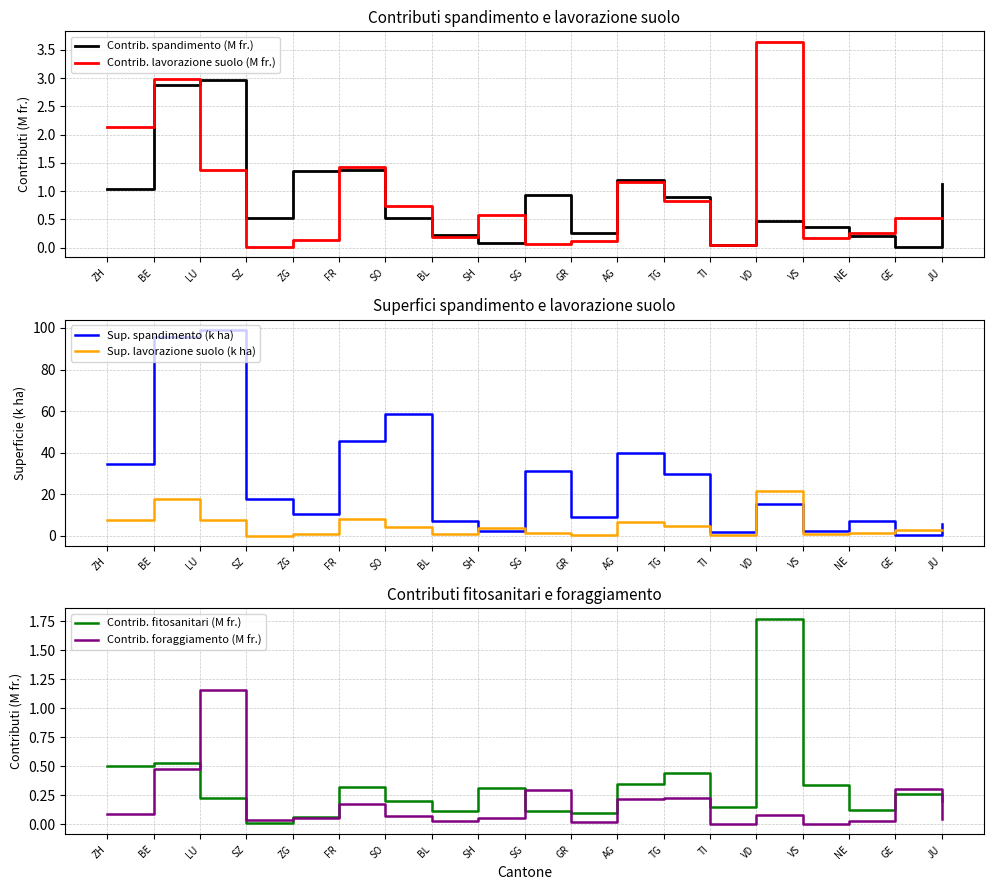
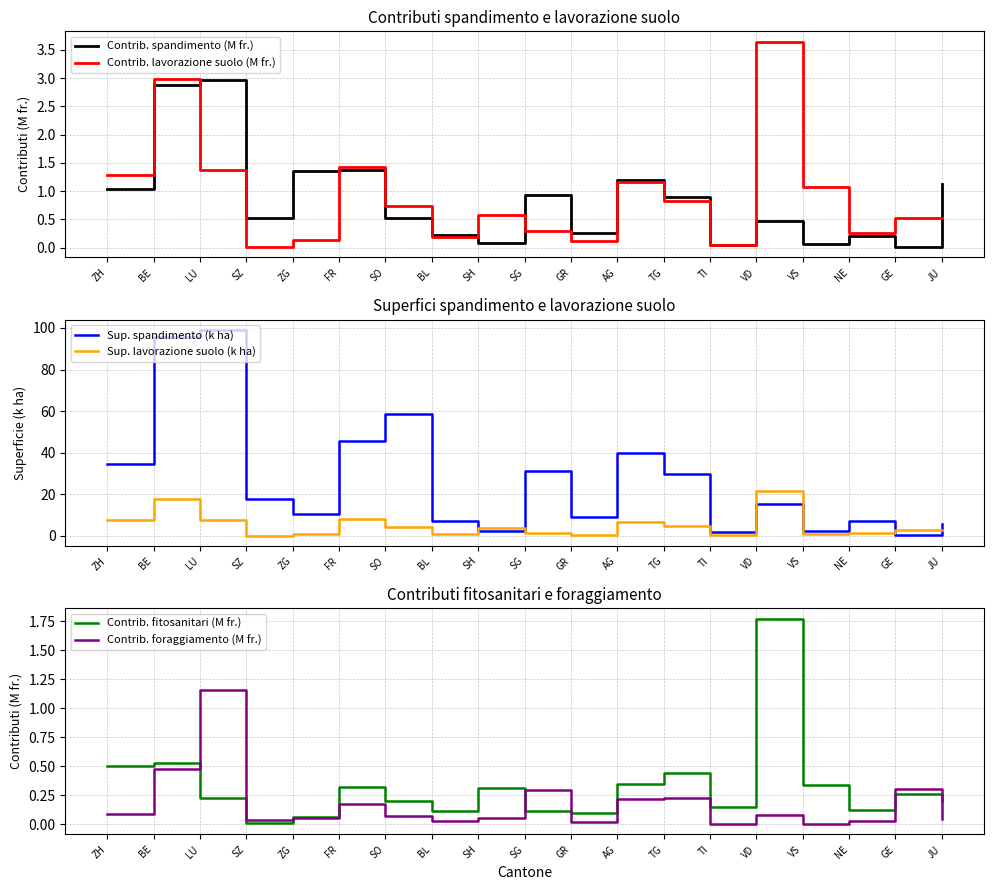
Contributi spandimento e lavorazione suolo, Contrib. lavorazione suolo (M fr.), ZH: 2.1 -> 1.3
Contributi spandimento e lavorazione suolo, Contrib. lavorazione suolo (M fr.), SG: 0.1 -> 0.3
Contributi spandimento e lavorazione suolo, Contrib. spandimento (M fr.), VS: 0.4 -> 0.1
Contributi spandimento e lavorazione suolo, Contrib. lavorazione suolo (M fr.), VS: 0.2 -> 1.1
